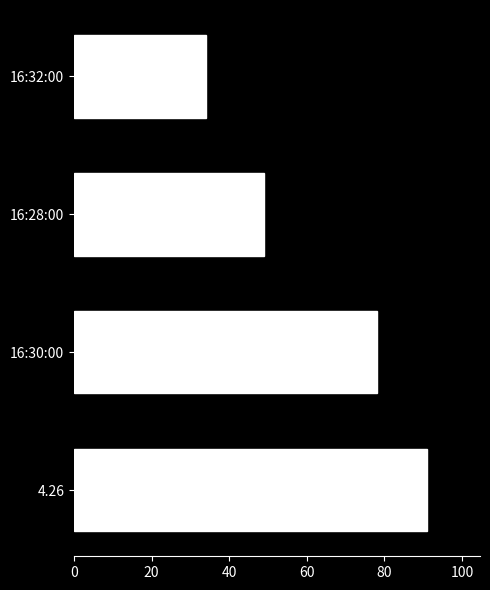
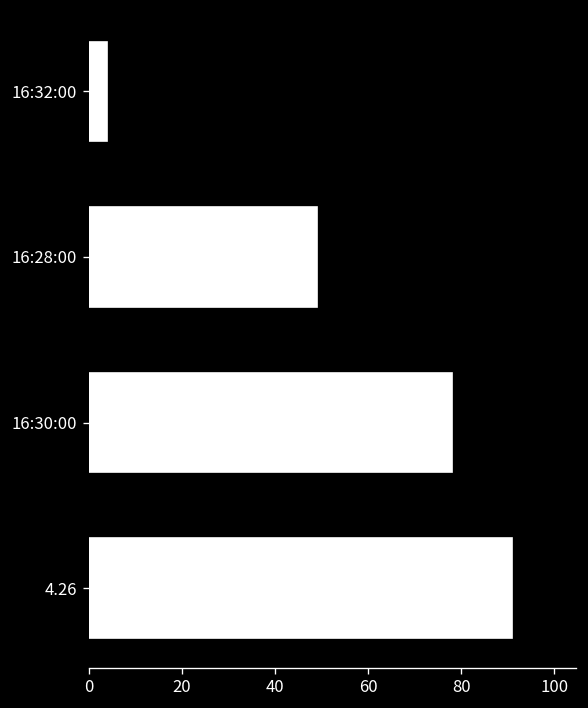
16:32:00: 34 -> 4
